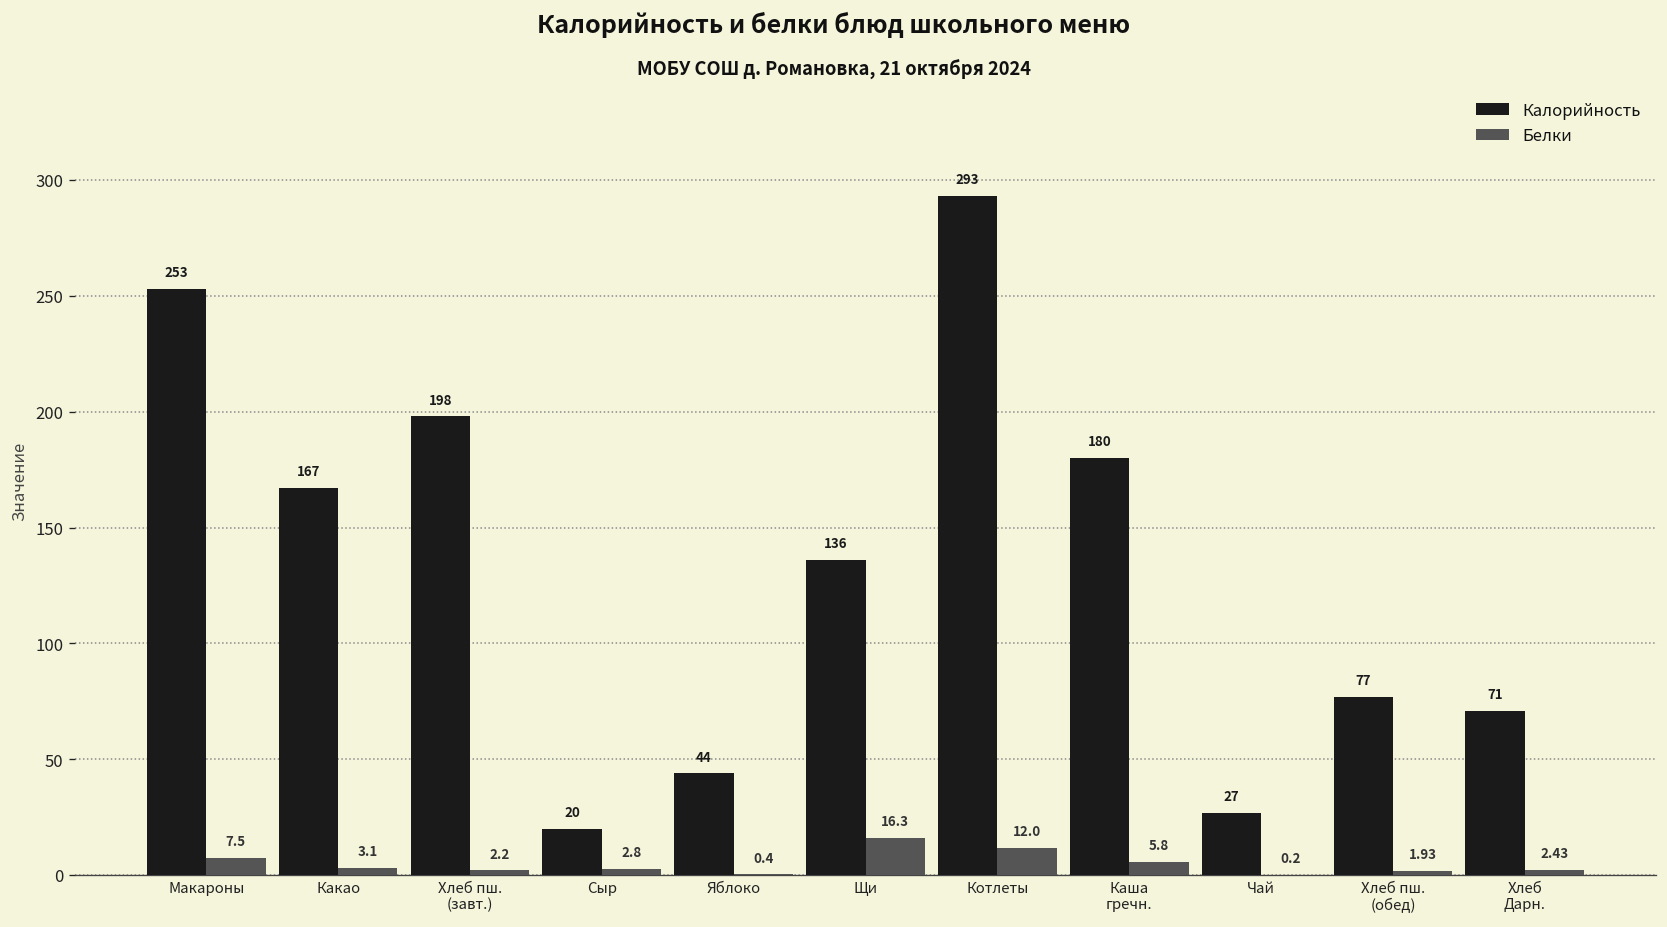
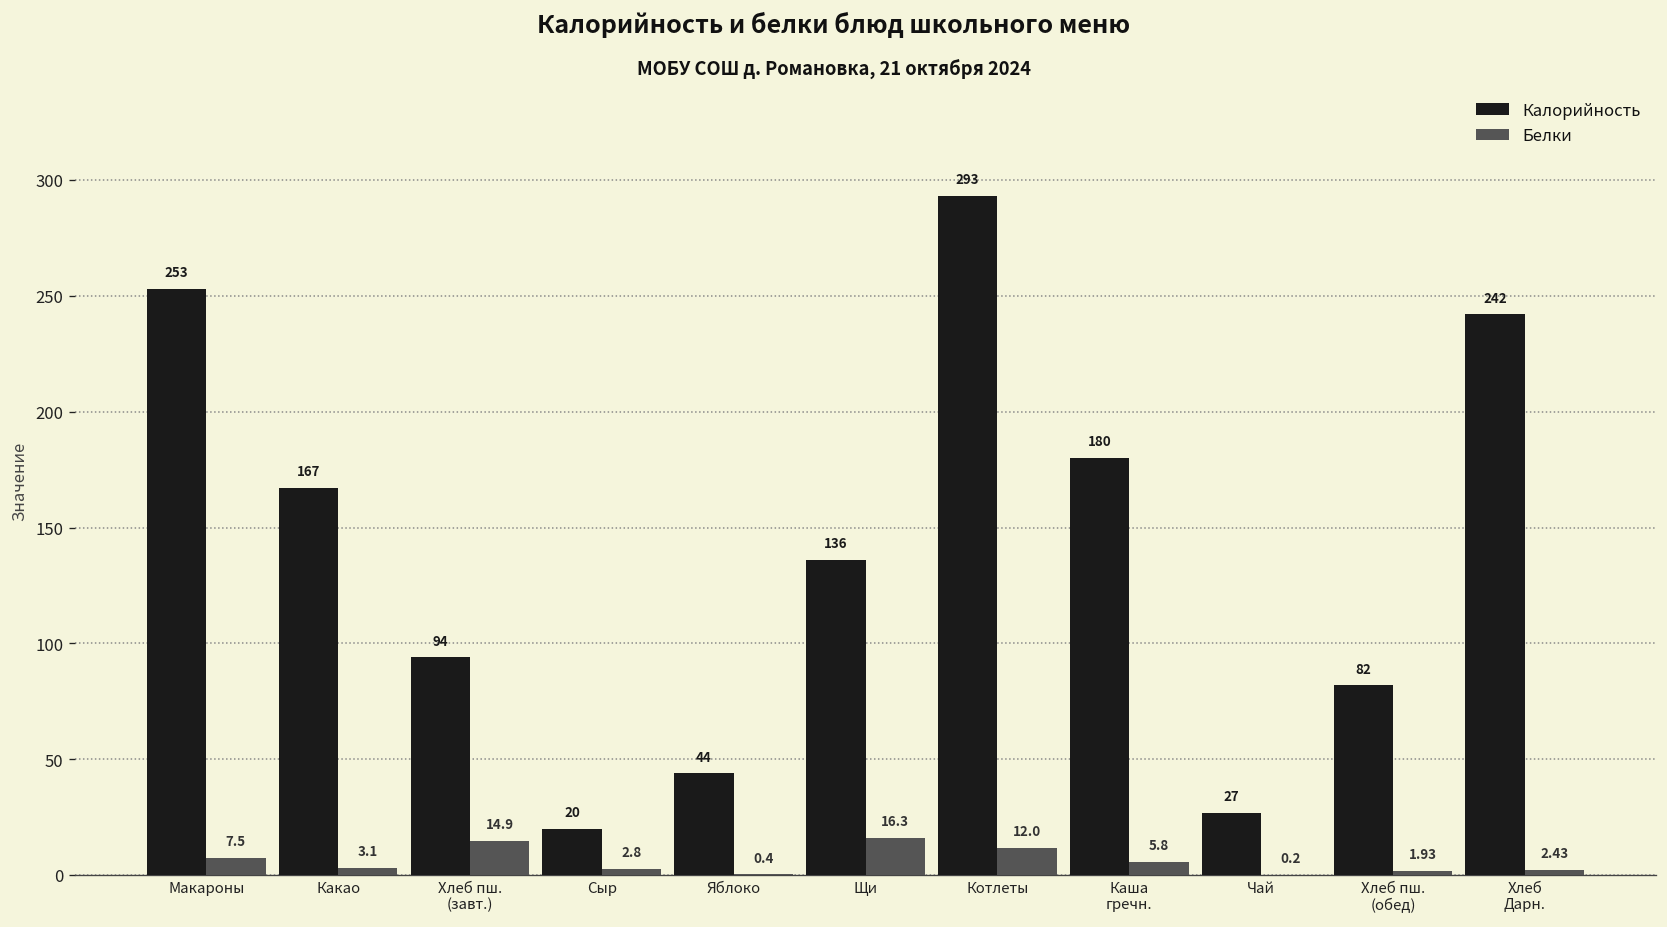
Калорийность, Хлеб пш. (завт.): 198 -> 94
Белки, Хлеб пш. (завт.): 2.2 -> 14.9
Калорийность, Хлеб пш. (обед): 77 -> 82
Калорийность, Хлеб Дарн.: 71 -> 242
